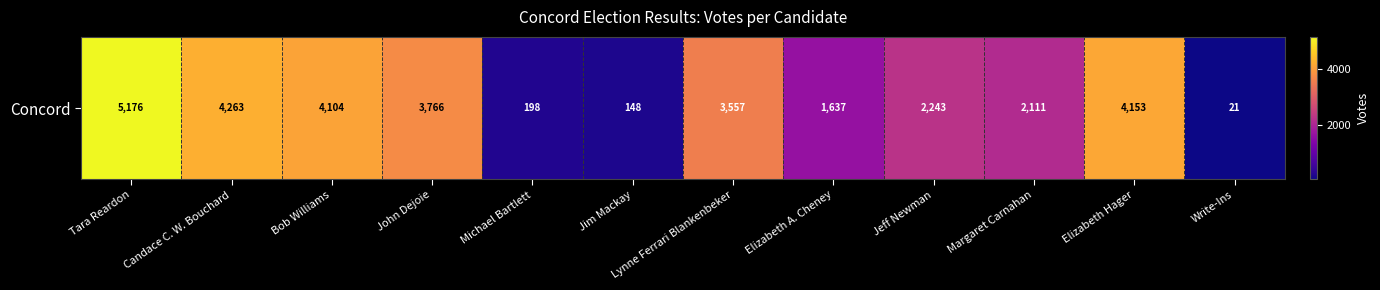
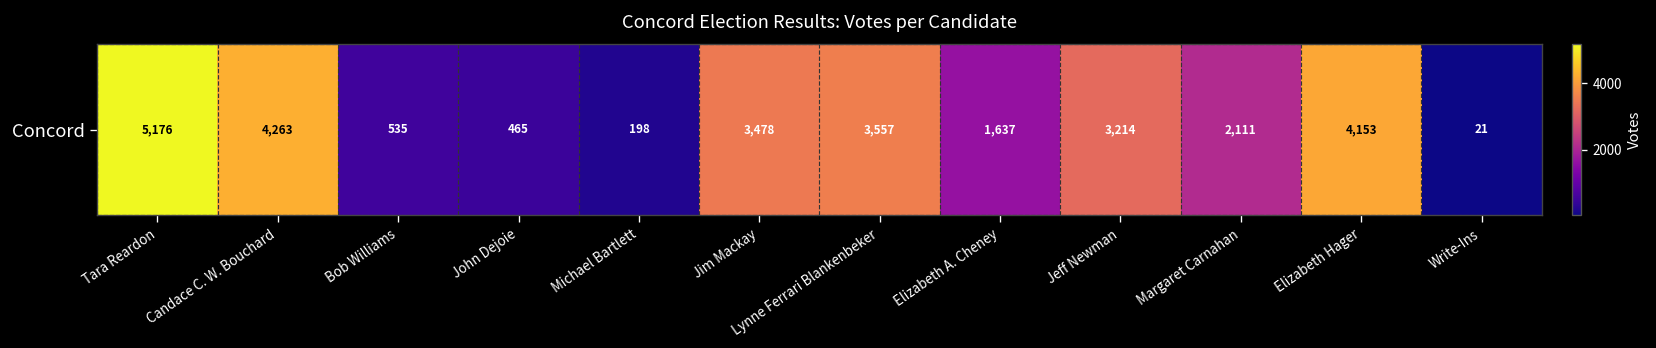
Concord, Bob Williams: 4,104 -> 535
Concord, John Dejoie: 3,766 -> 465
Concord, Jim Mackay: 148 -> 3,478
Concord, Jeff Newman: 2,243 -> 3,214
